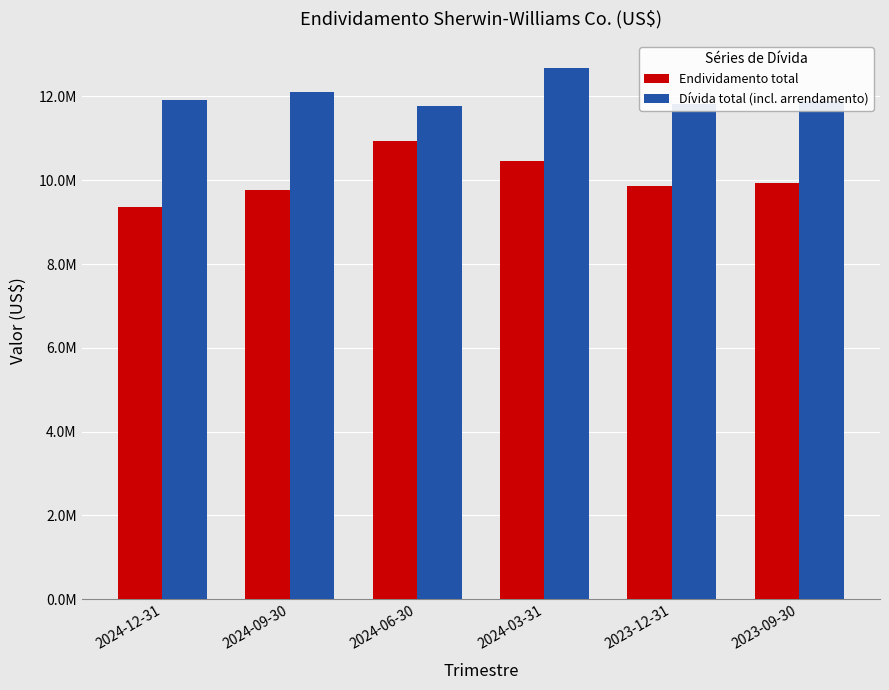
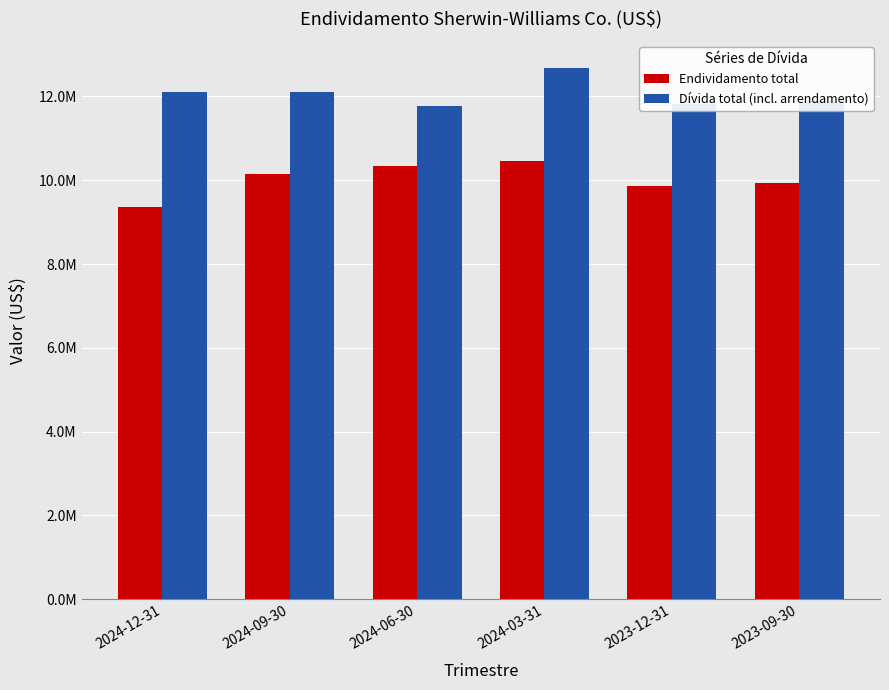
Dívida total (incl. arrendamento), 2024-12-31: 11900000 -> 12100000
Endividamento total, 2024-09-30: 9800000 -> 10100000
Endividamento total, 2024-06-30: 10900000 -> 10300000
